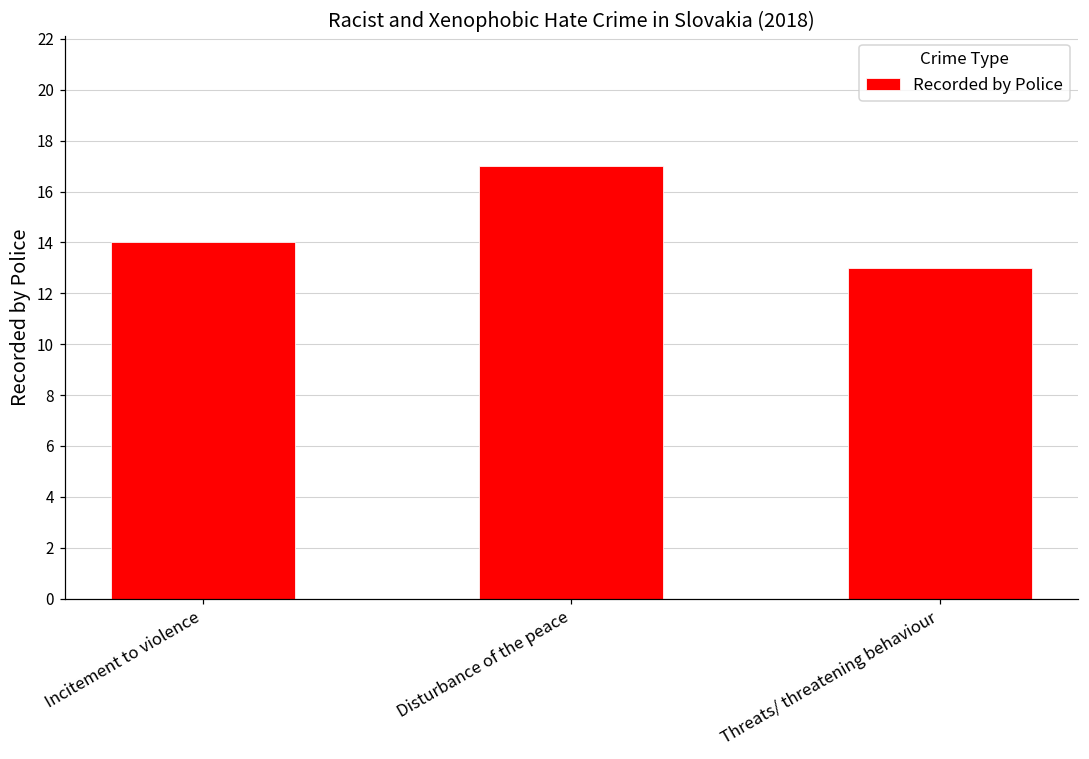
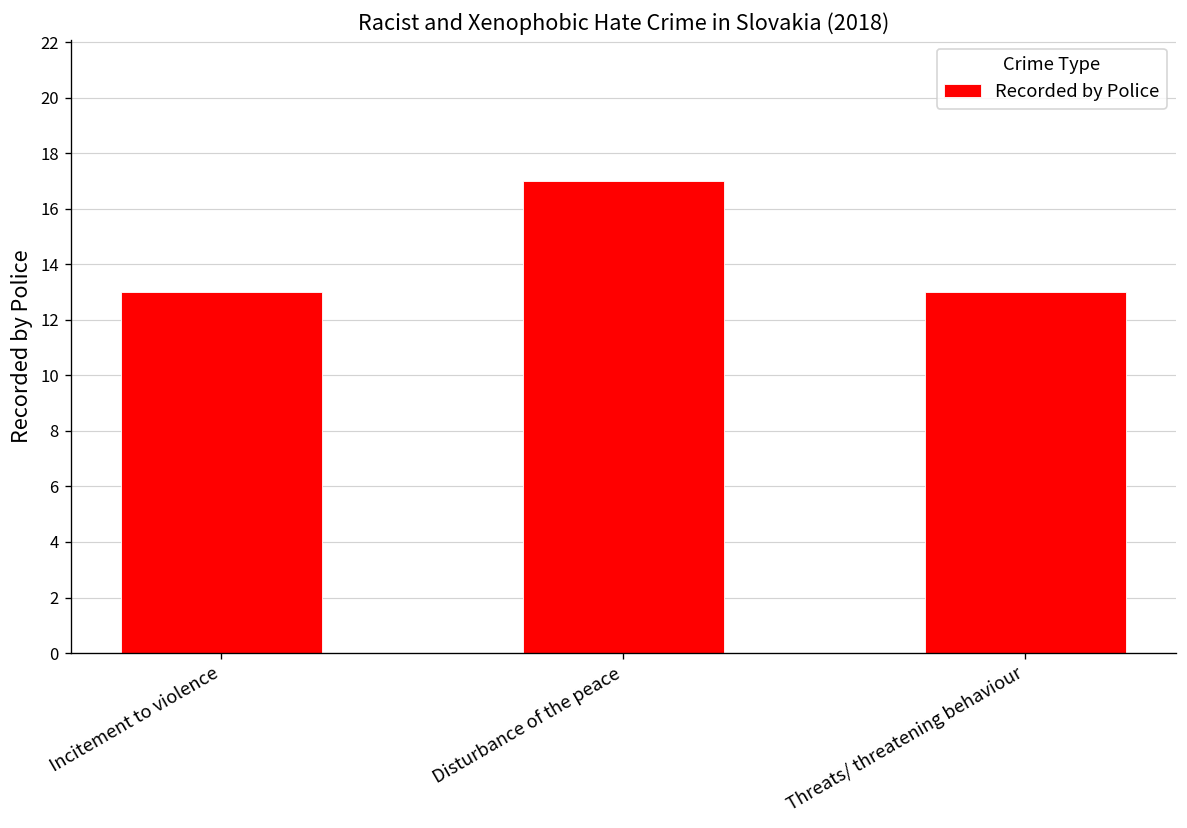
Incitement to violence: 14 -> 13
